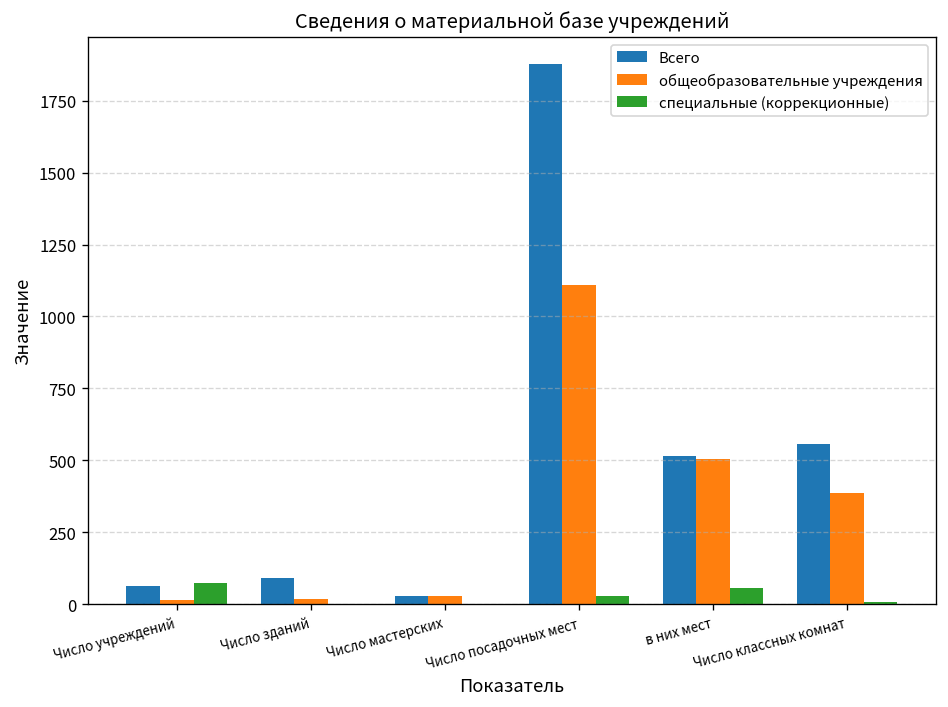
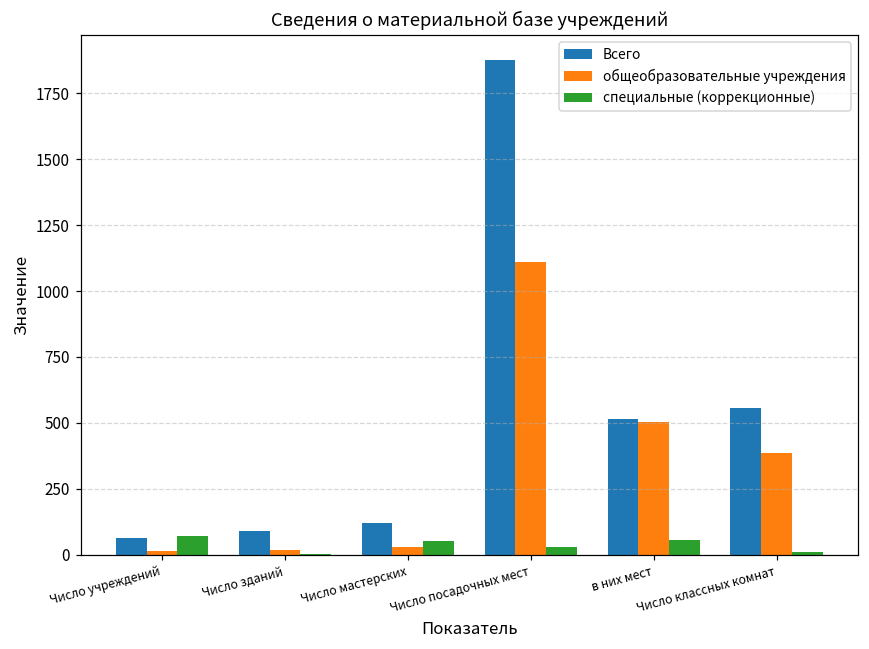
Всего, Число мастерских: 30 -> 120
специальные (коррекционные), Число мастерских: 0 -> 50
